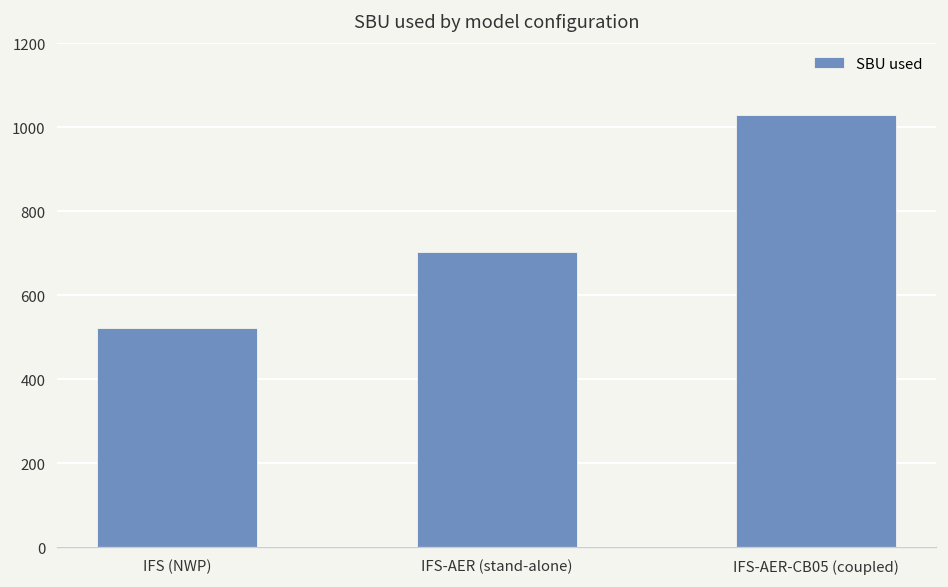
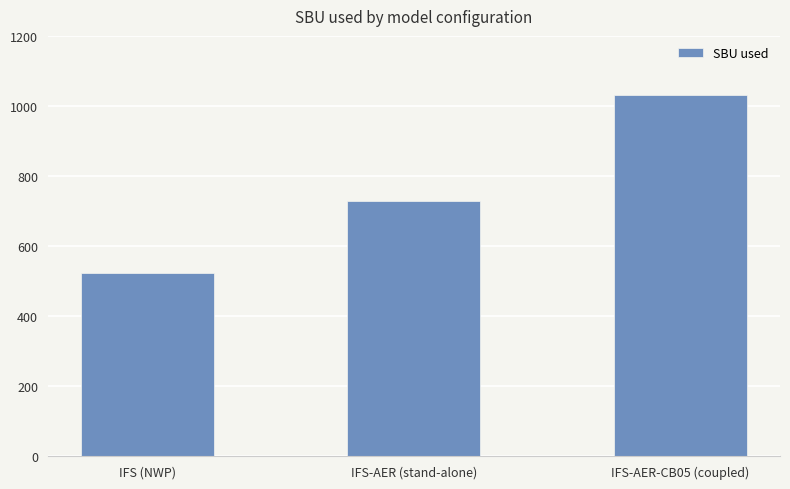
IFS-AER (stand-alone): 700 -> 730
